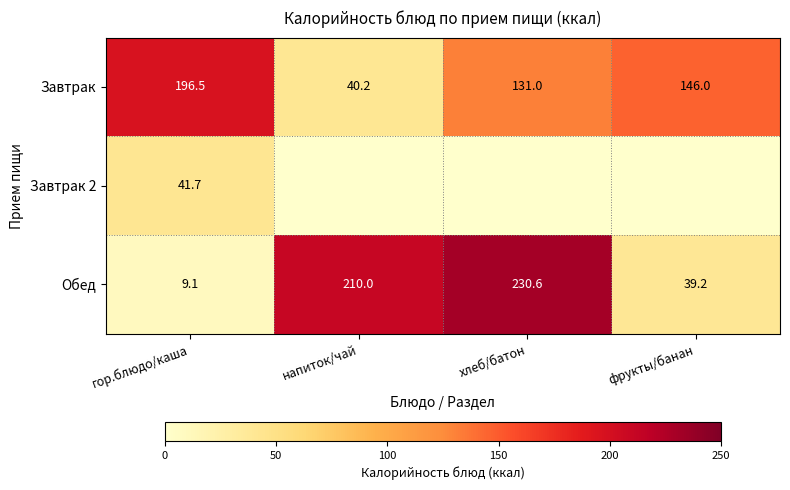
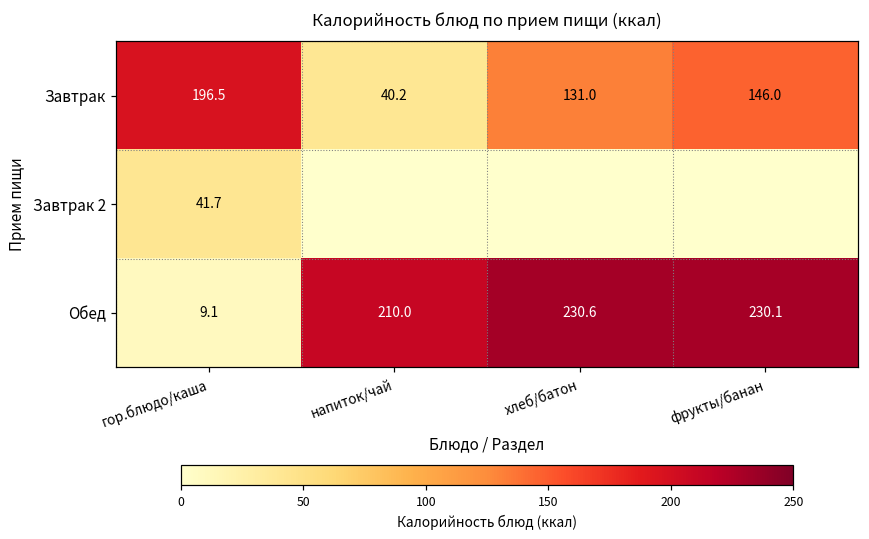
Обед, фрукты/банан: 39.2 -> 230.1
